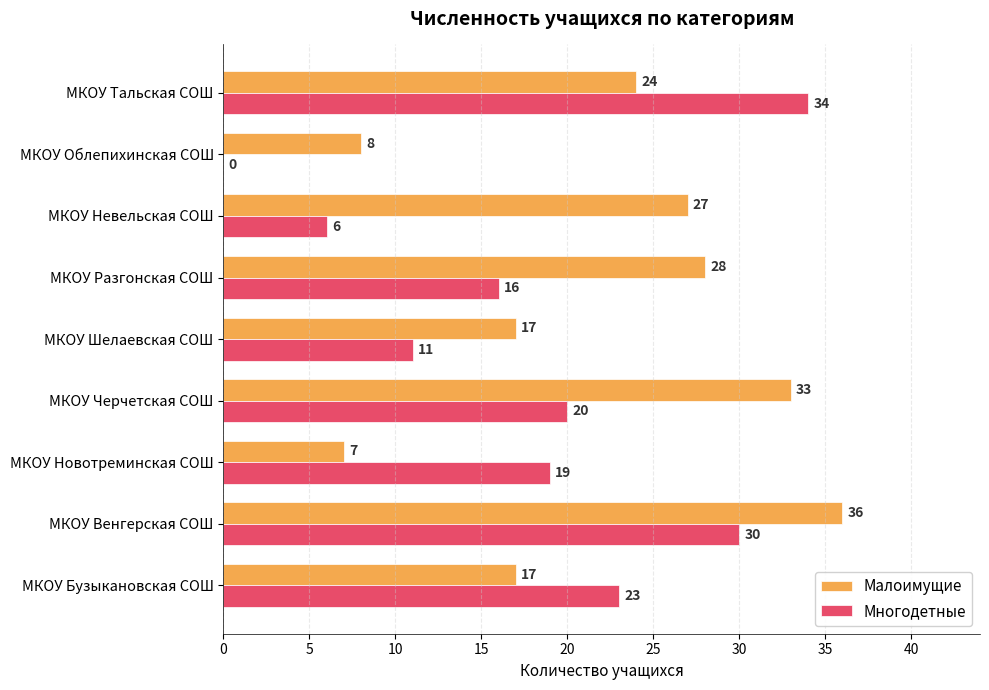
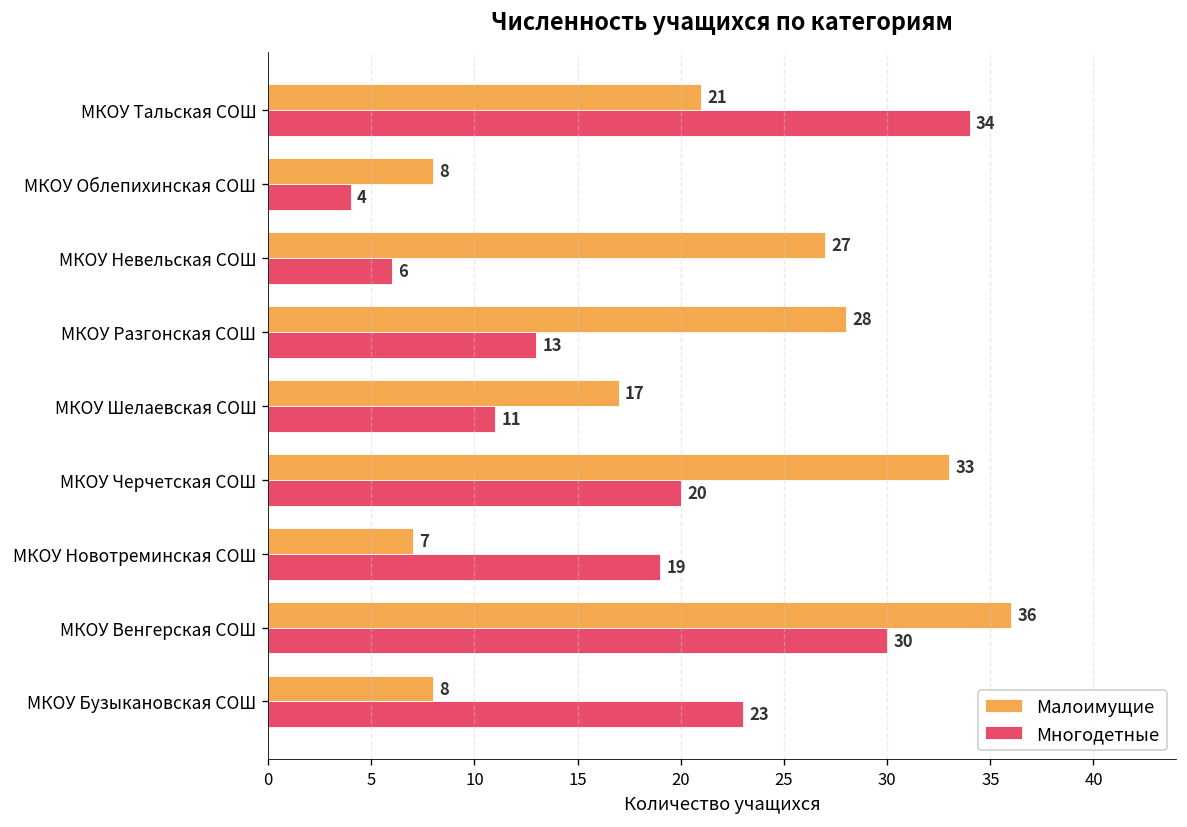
Малоимущие, МКОУ Тальская СОШ: 24 -> 21
Многодетные, МКОУ Облепихинская СОШ: 0 -> 4
Многодетные, МКОУ Разгонская СОШ: 16 -> 13
Малоимущие, МКОУ Бузыкановская СОШ: 17 -> 8
